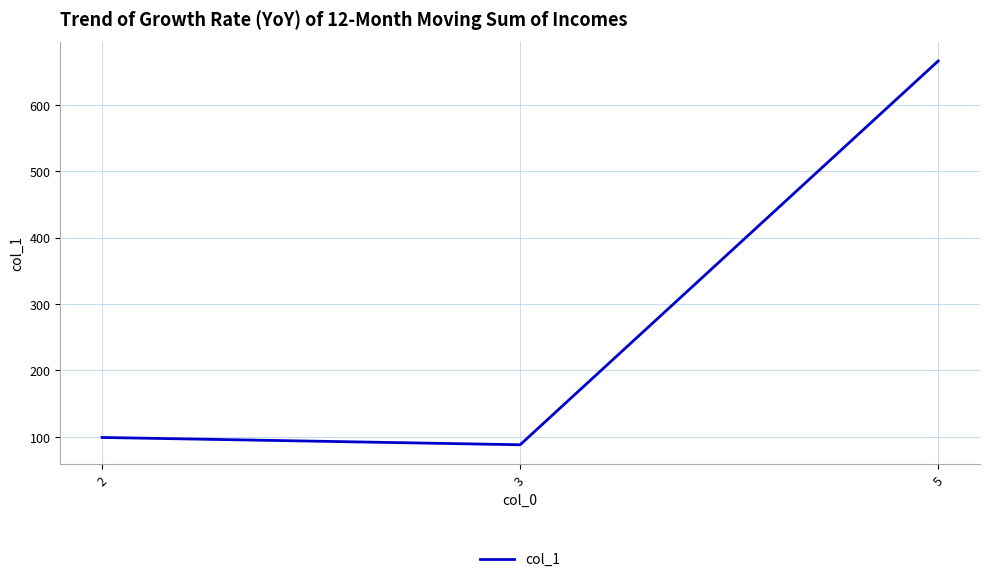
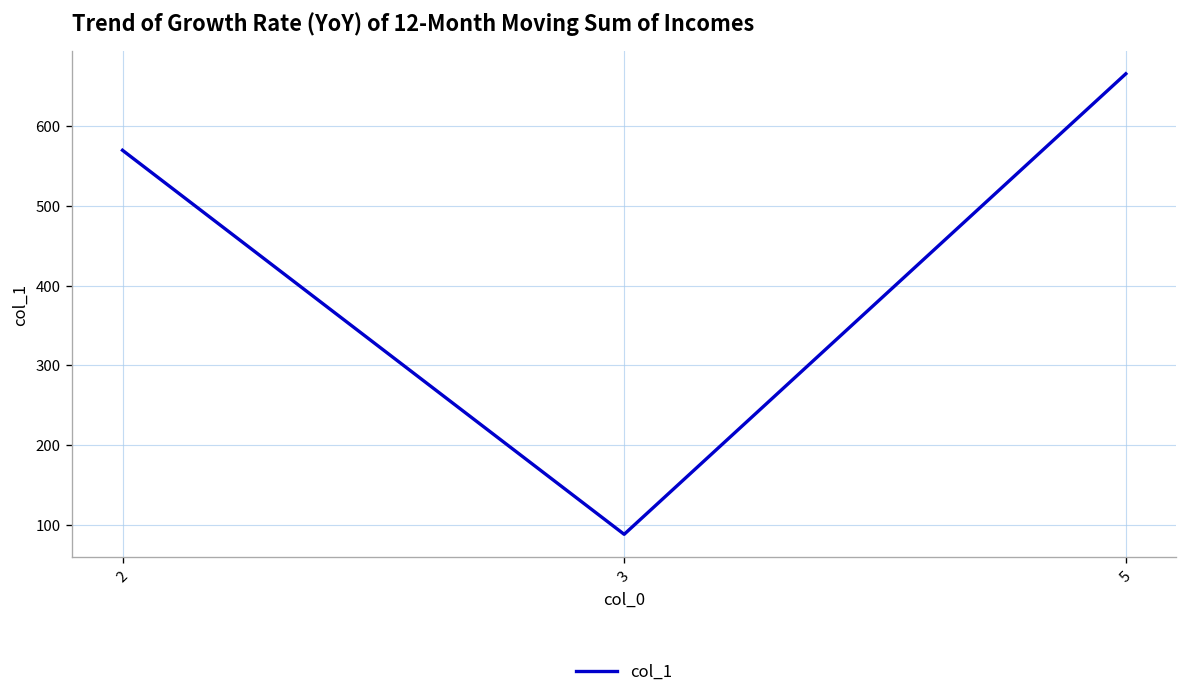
2: 100 -> 570
